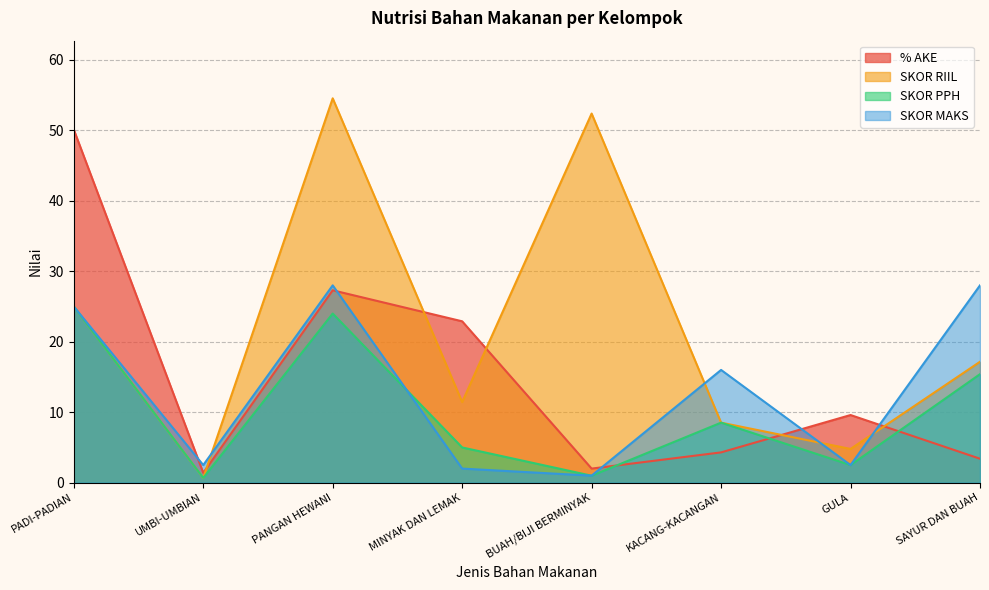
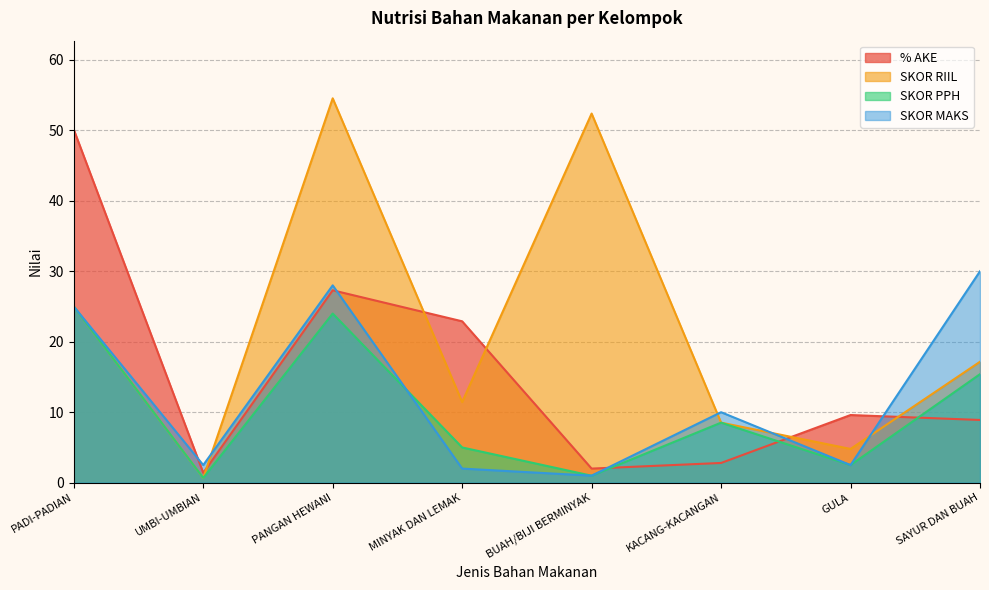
% AKE, KACANG-KACANGAN: 4 -> 3
SKOR MAKS, KACANG-KACANGAN: 16 -> 10
% AKE, SAYUR DAN BUAH: 3 -> 9
SKOR MAKS, SAYUR DAN BUAH: 28 -> 30
